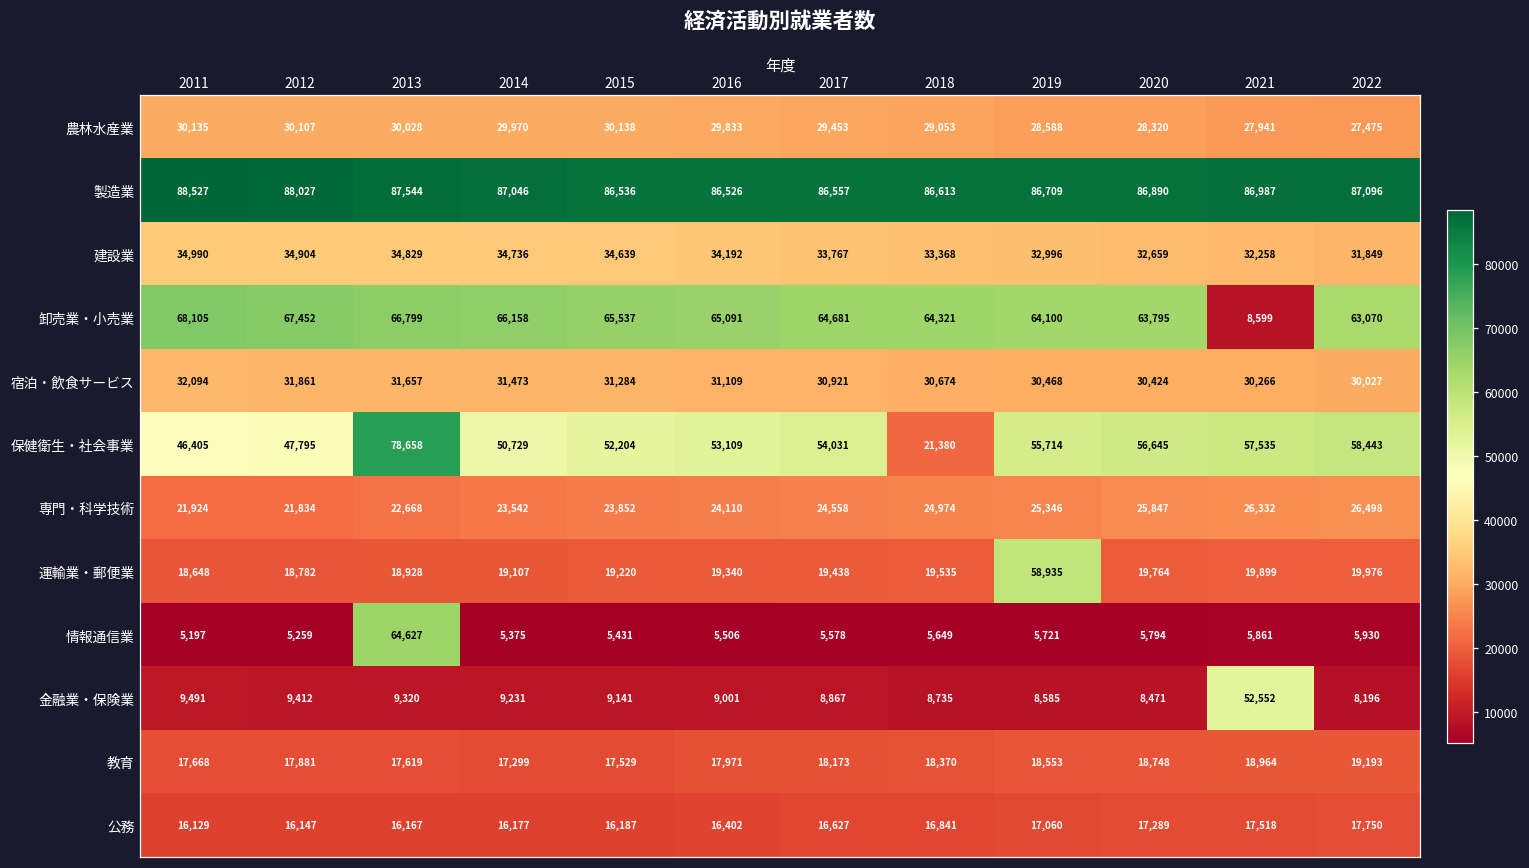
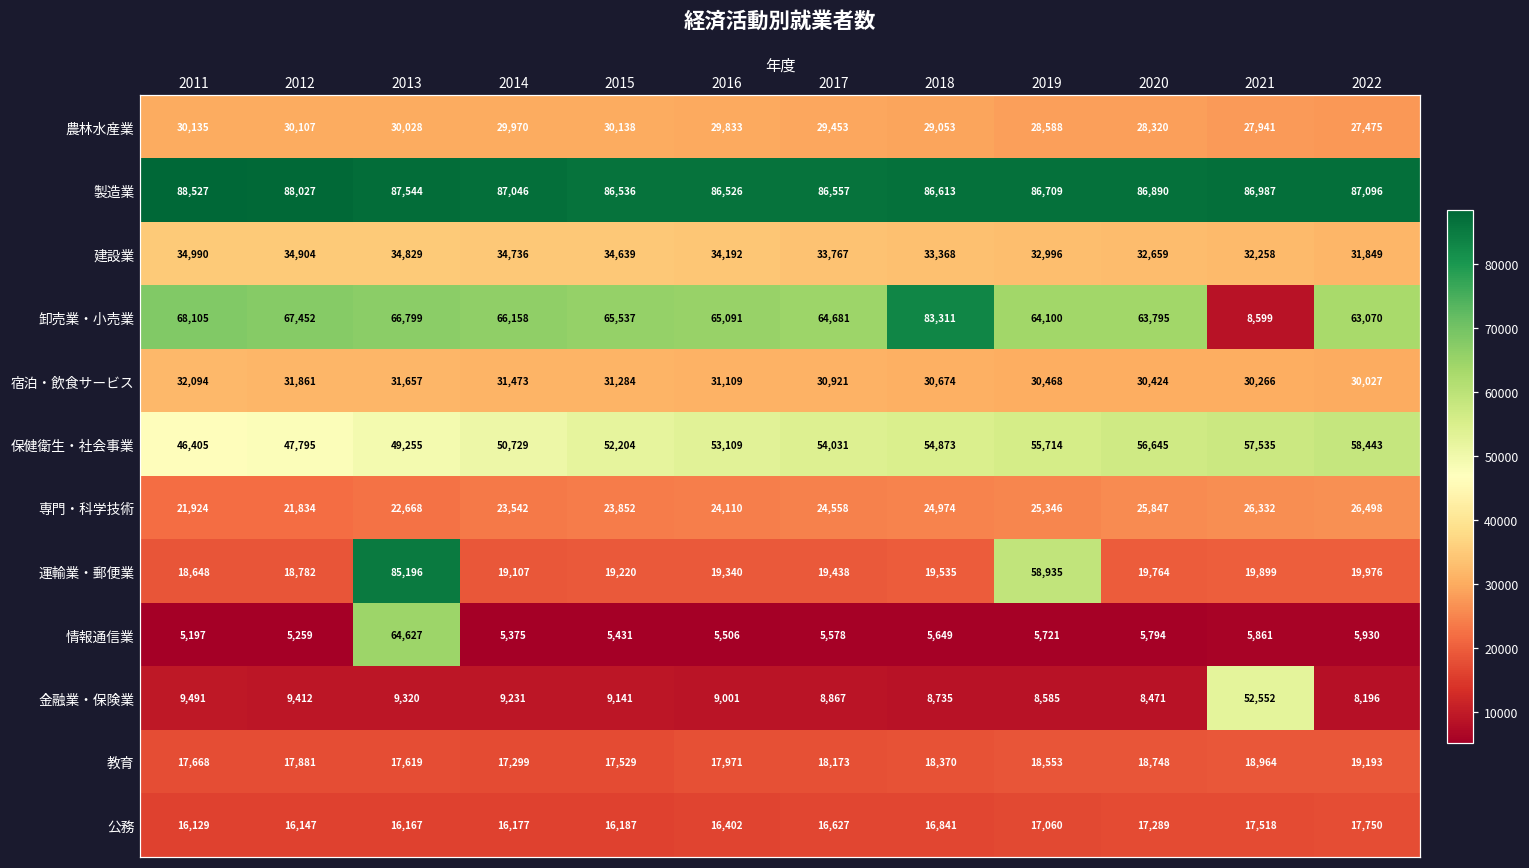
卸売業・小売業, 2018: 64,321 -> 83,311
保健衛生・社会事業, 2013: 78,658 -> 49,255
保健衛生・社会事業, 2018: 21,380 -> 54,873
運輸業・郵便業, 2013: 18,928 -> 85,196
